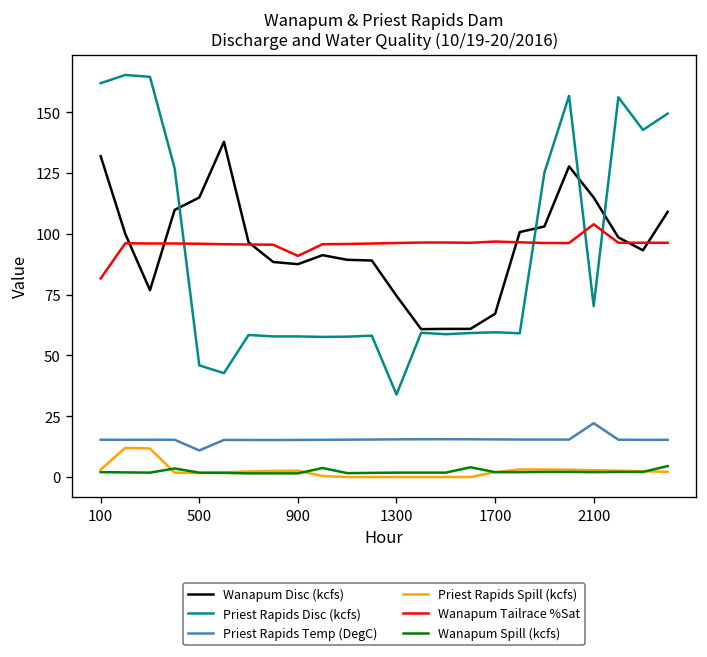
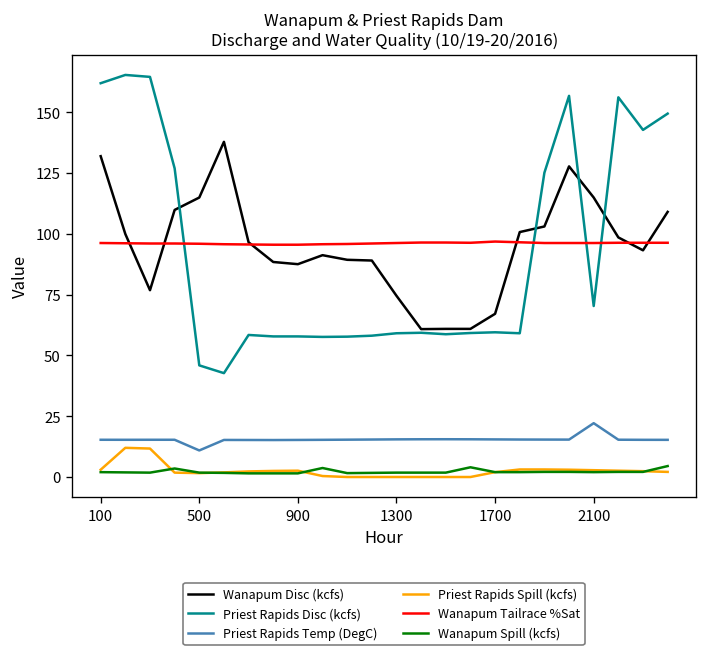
Wanapum Tailrace %Sat, 100: 82 -> 96
Wanapum Tailrace %Sat, 900: 91 -> 96
Priest Rapids Disc (kcfs), 1300: 34 -> 59
Wanapum Tailrace %Sat, 2100: 104 -> 96
